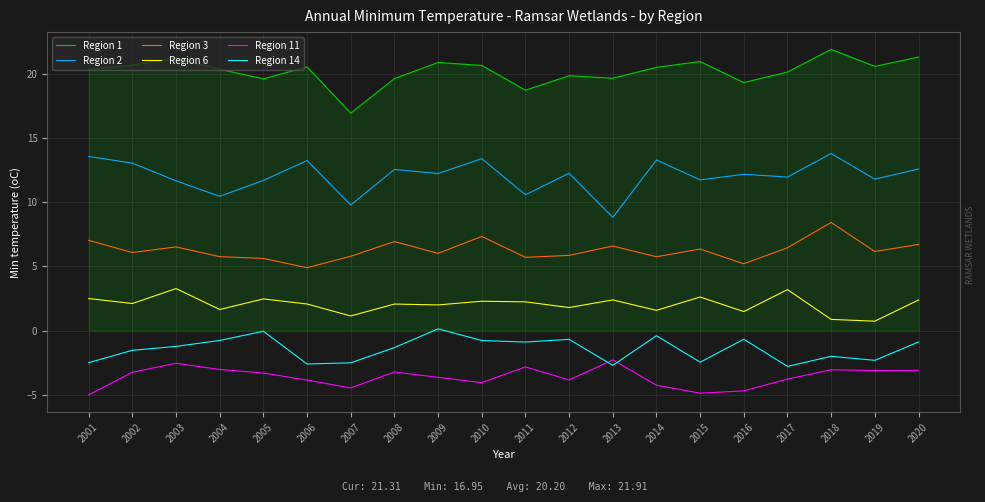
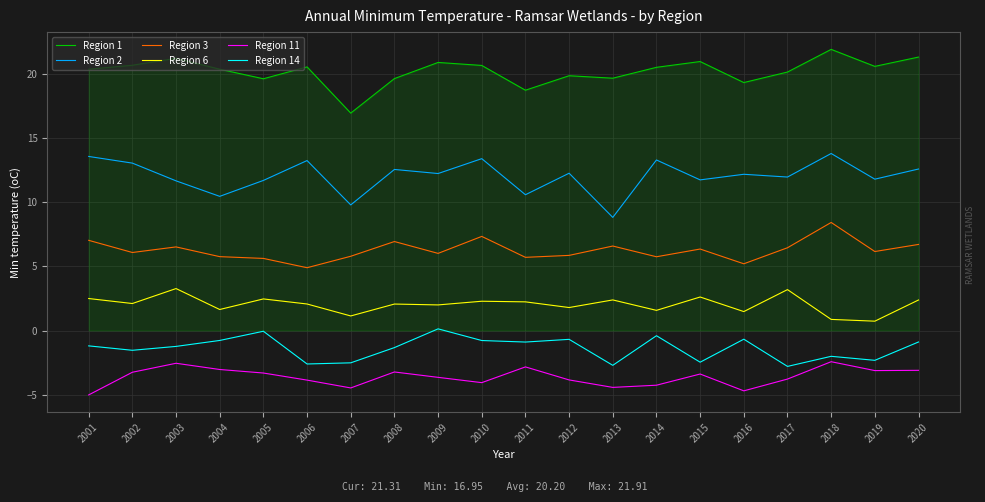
Region 14, 2001: -2.5 -> -1.2
Region 11, 2013: -2.3 -> -4.4
Region 11, 2015: -4.9 -> -3.4
Region 11, 2018: -3.1 -> -2.4
